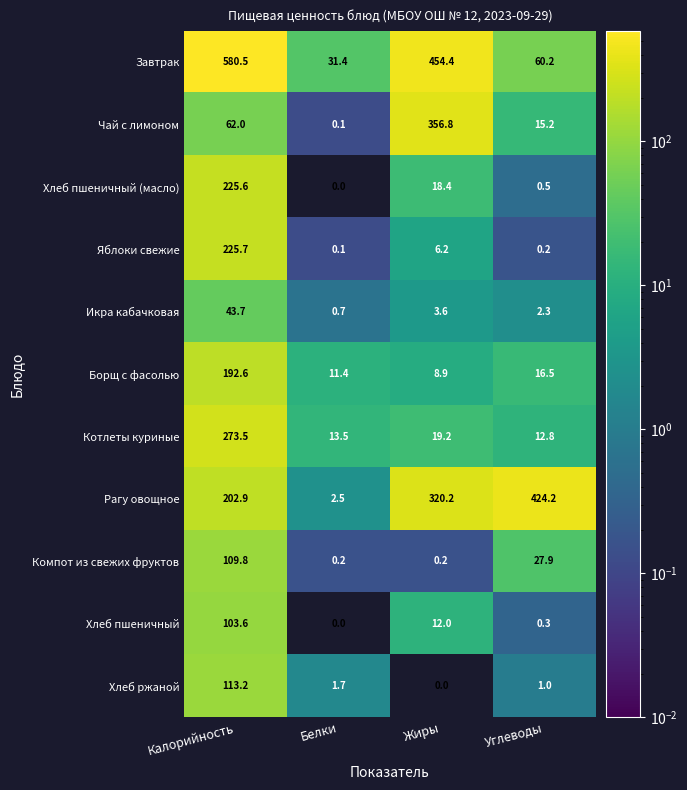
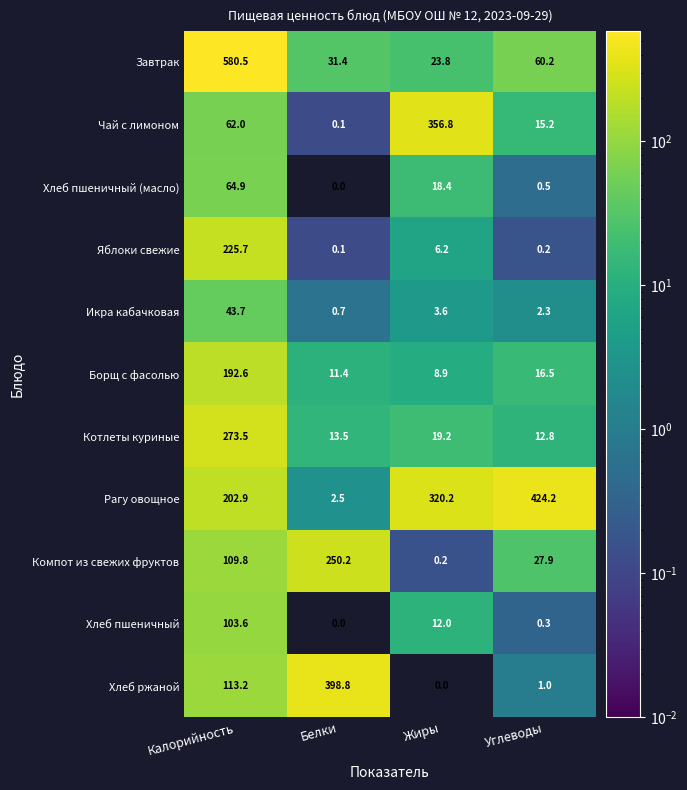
Завтрак, Жиры: 454.4 -> 23.8
Хлеб пшеничный (масло), Калорийность: 225.6 -> 64.9
Компот из свежих фруктов, Белки: 0.2 -> 250.2
Хлеб ржаной, Белки: 1.7 -> 398.8
